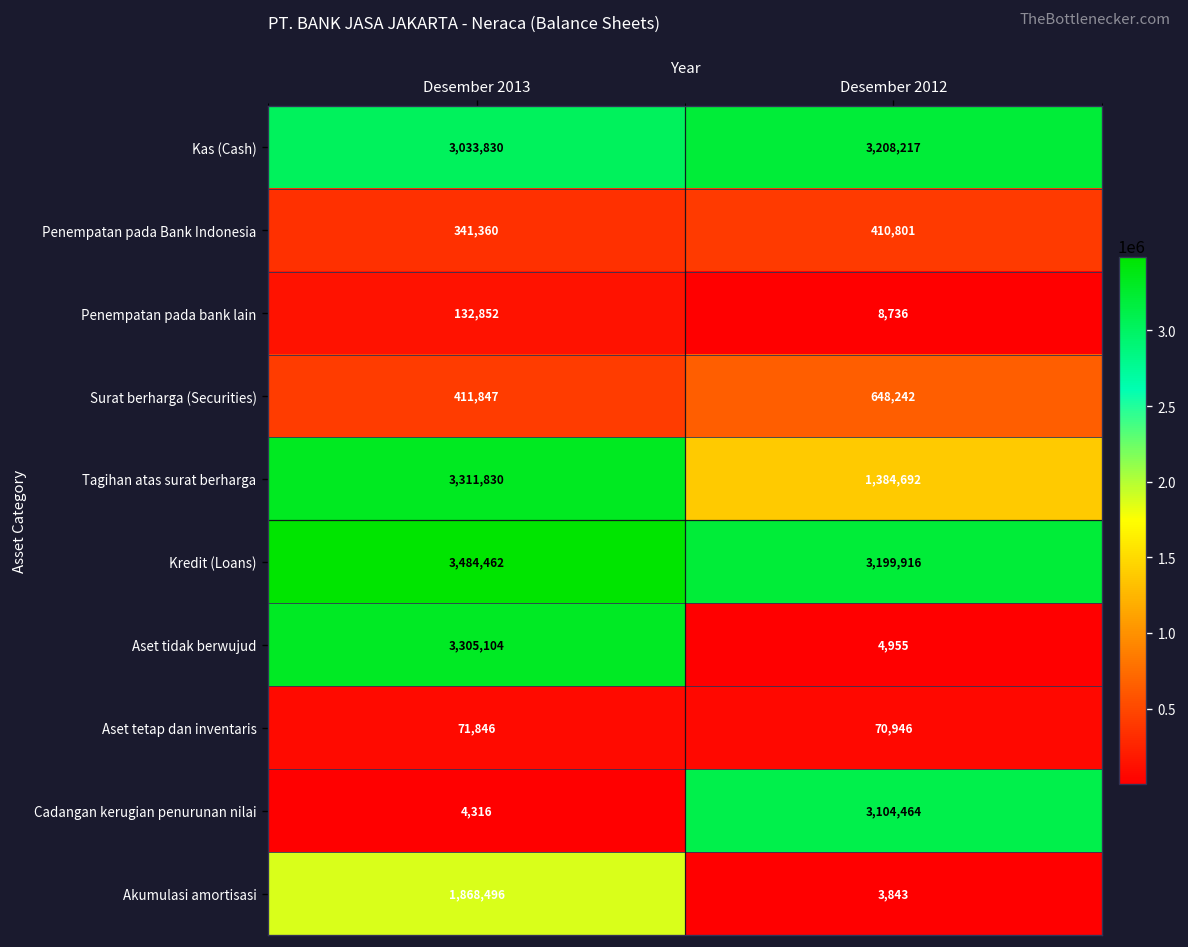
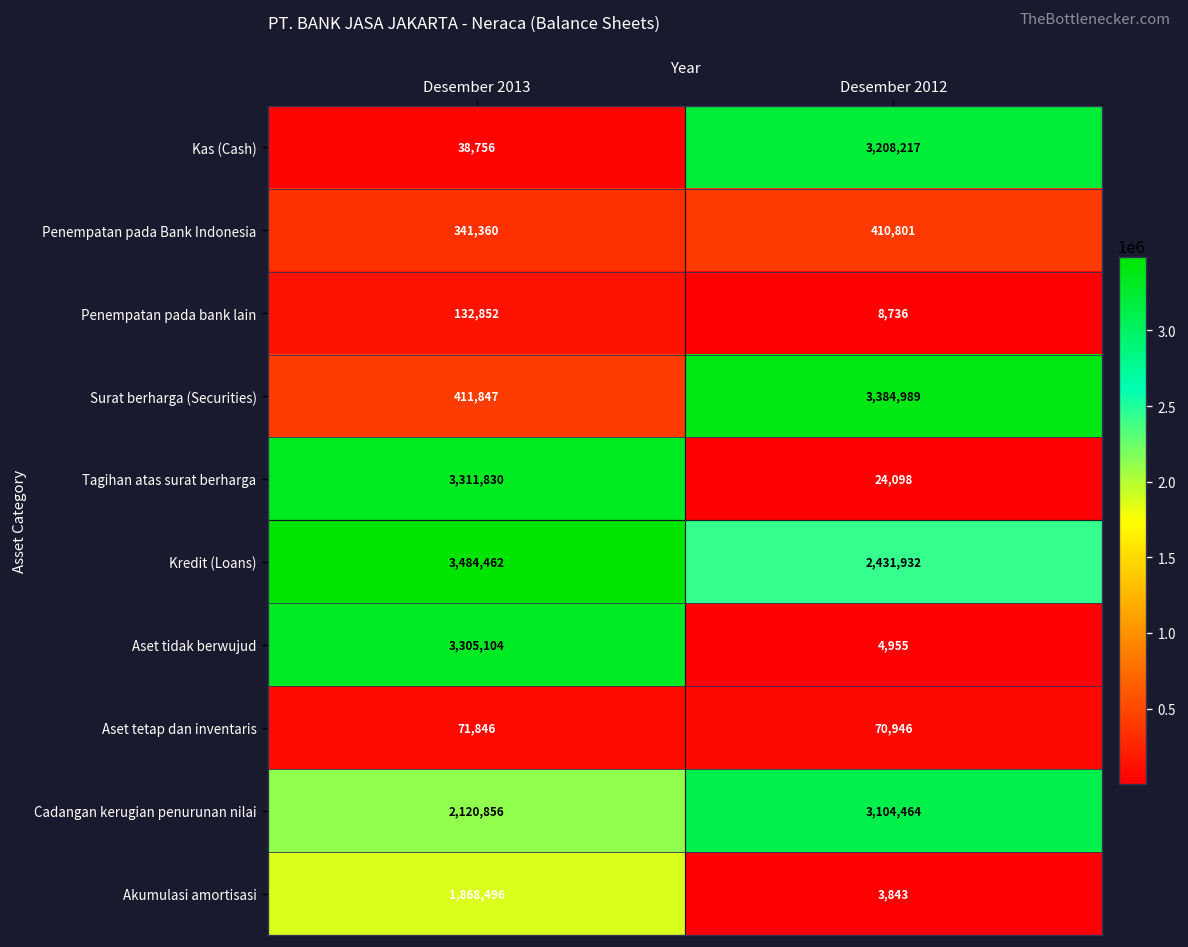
Kas (Cash), Desember 2013: 3,033,830 -> 38,756
Surat berharga (Securities), Desember 2012: 648,242 -> 3,384,989
Tagihan atas surat berharga, Desember 2012: 1,384,692 -> 24,098
Kredit (Loans), Desember 2012: 3,199,916 -> 2,431,932
Cadangan kerugian penurunan nilai, Desember 2013: 4,316 -> 2,120,856
